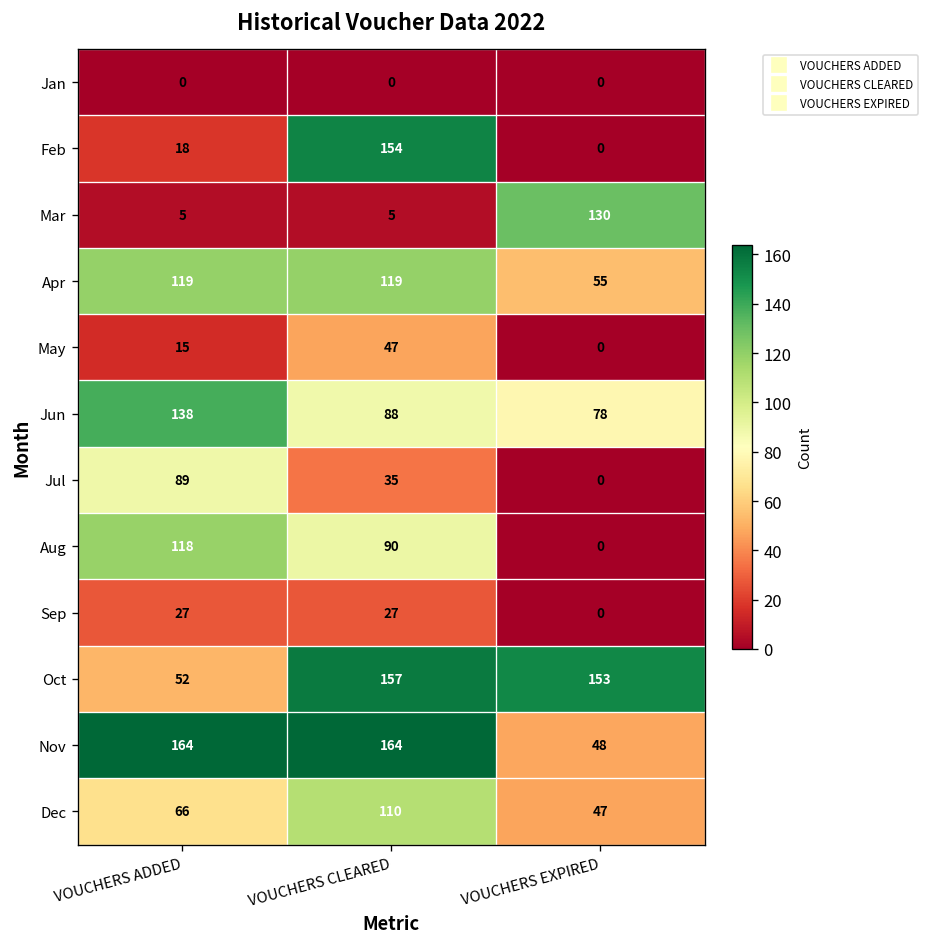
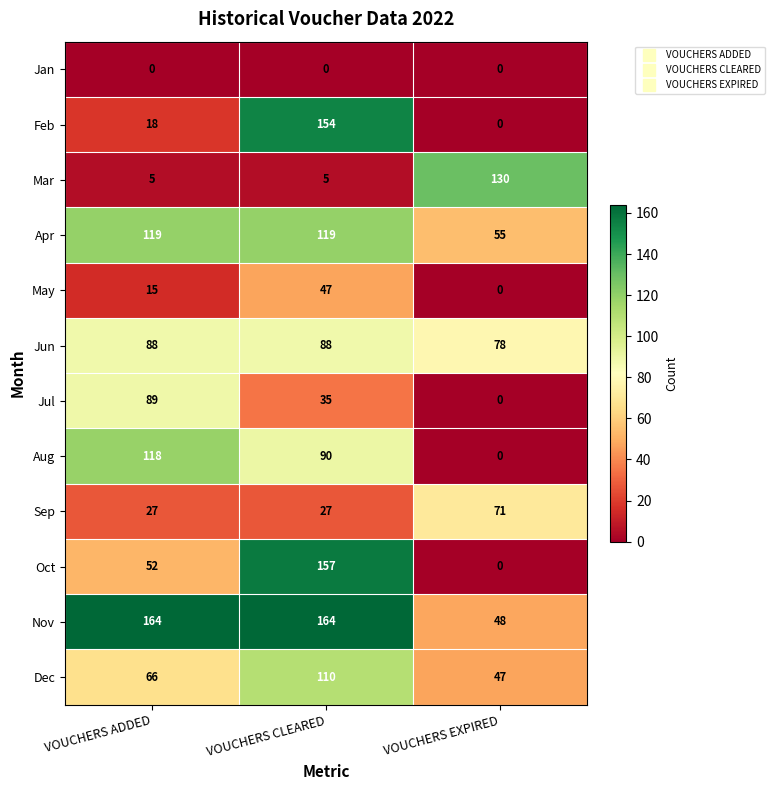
Jun, VOUCHERS ADDED: 138 -> 88
Sep, VOUCHERS EXPIRED: 0 -> 71
Oct, VOUCHERS EXPIRED: 153 -> 0
